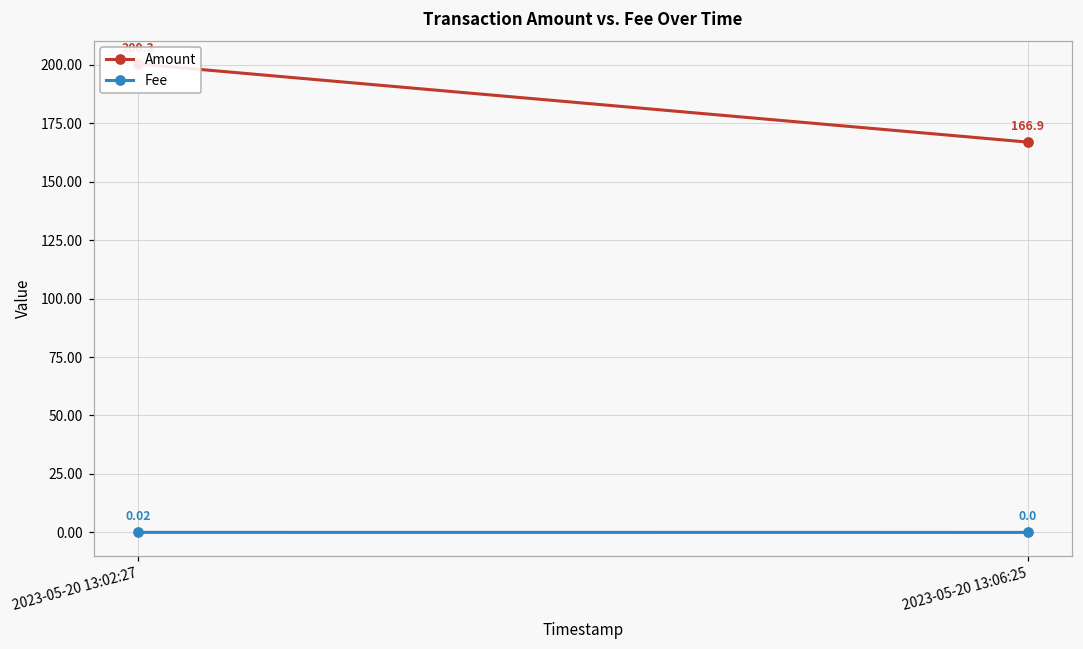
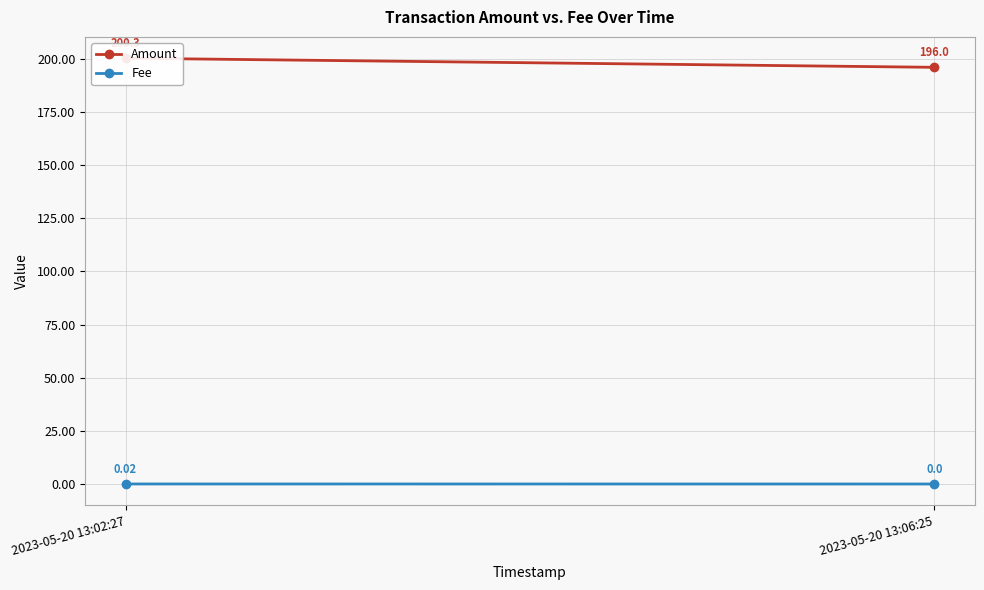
Amount, 2023-05-20 13:06:25: 166.9 -> 196.0
